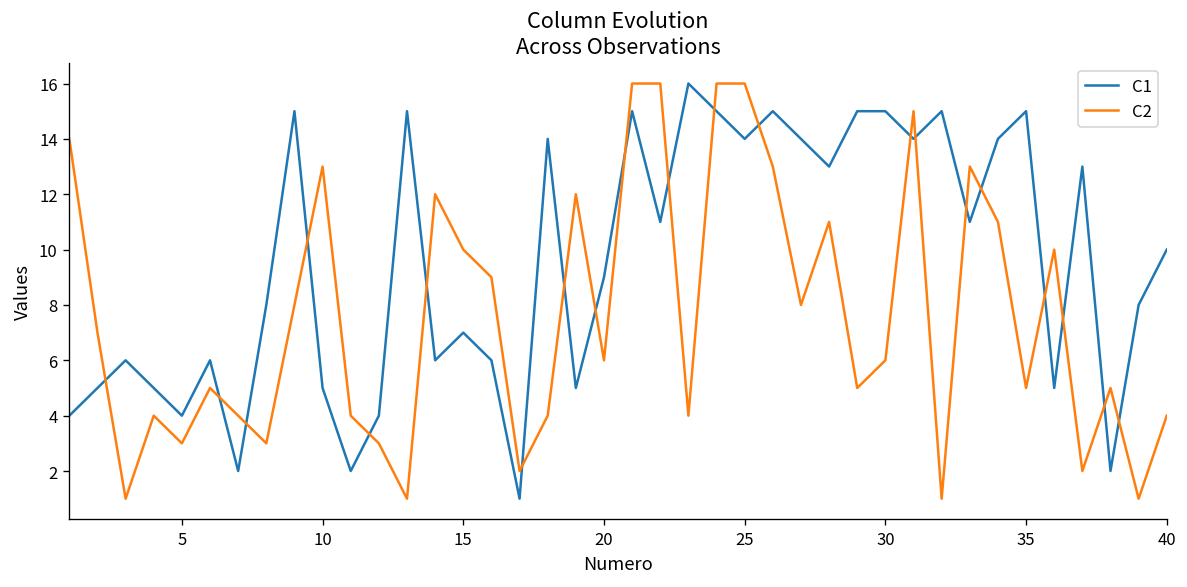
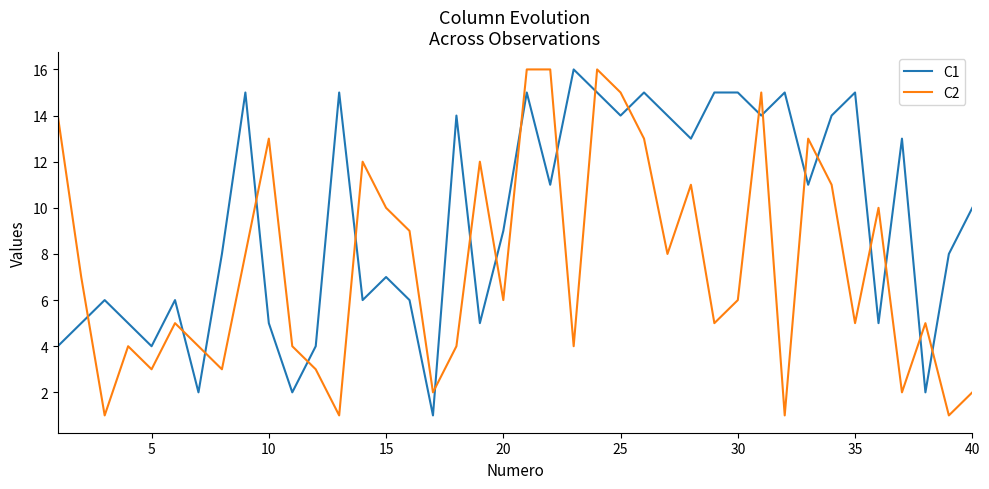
C2, 25: 16 -> 15
C2, 40: 4 -> 2
